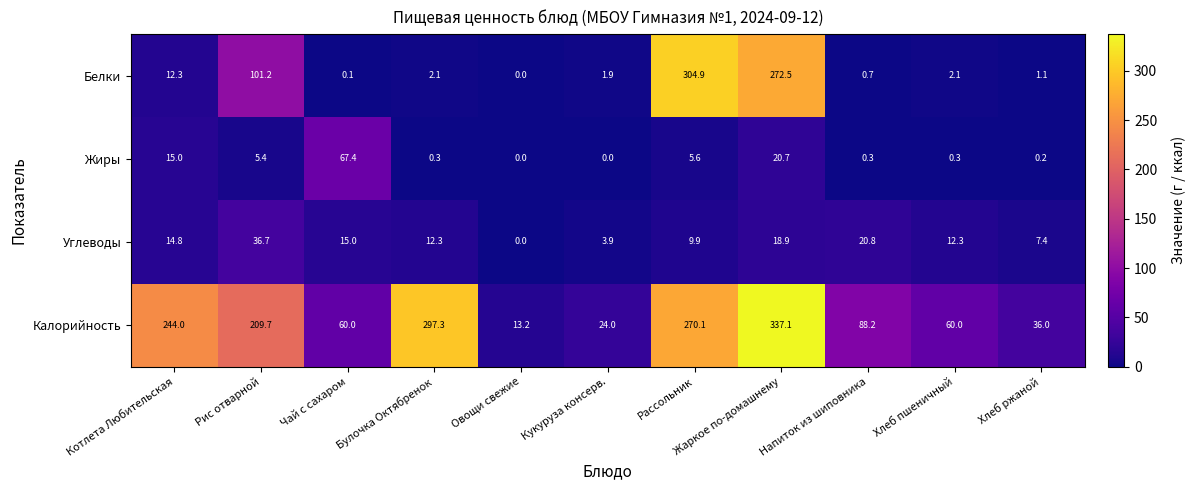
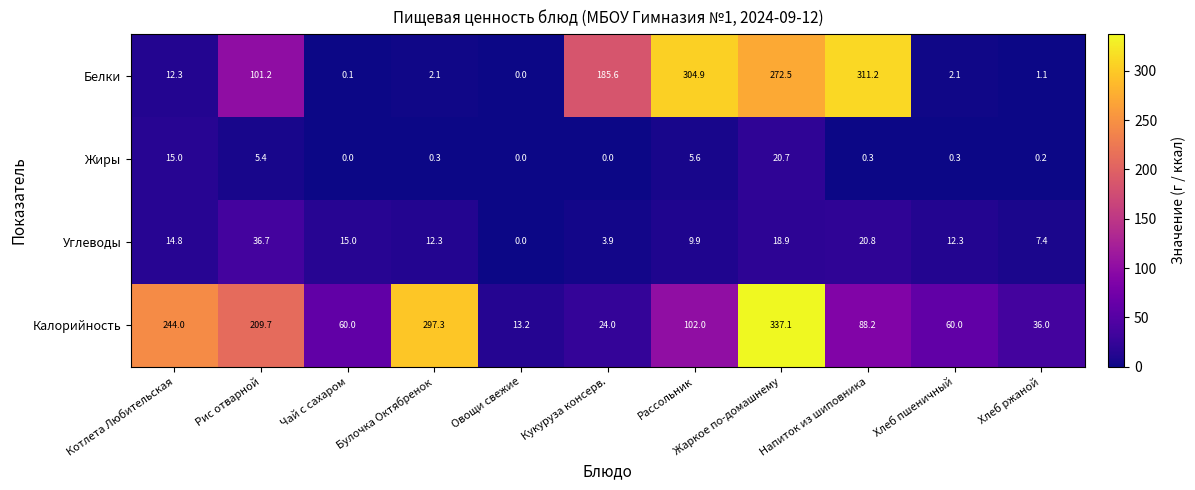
Белки, Кукуруза консерв.: 1.9 -> 185.6
Белки, Напиток из шиповника: 0.7 -> 311.2
Жиры, Чай с сахаром: 67.4 -> 0.0
Калорийность, Рассольник: 270.1 -> 102.0
